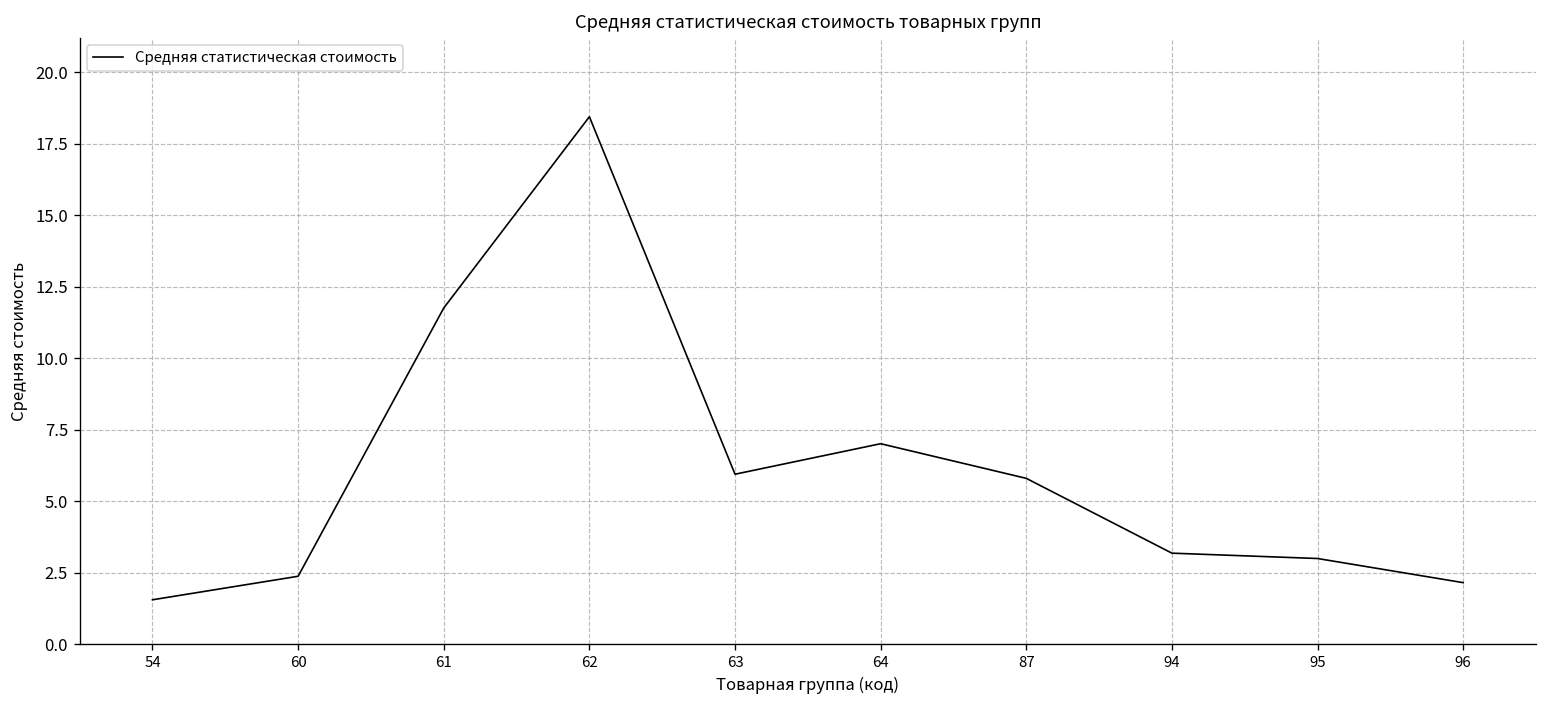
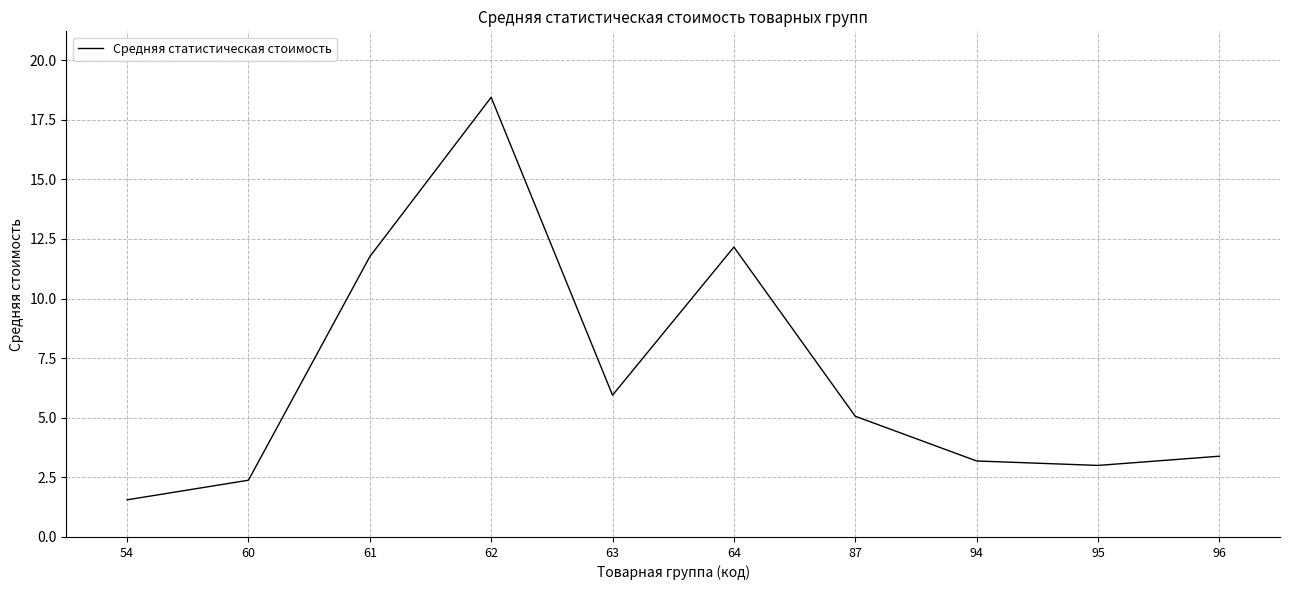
64: 7.0 -> 12.2
87: 5.8 -> 5.1
96: 2.2 -> 3.4
